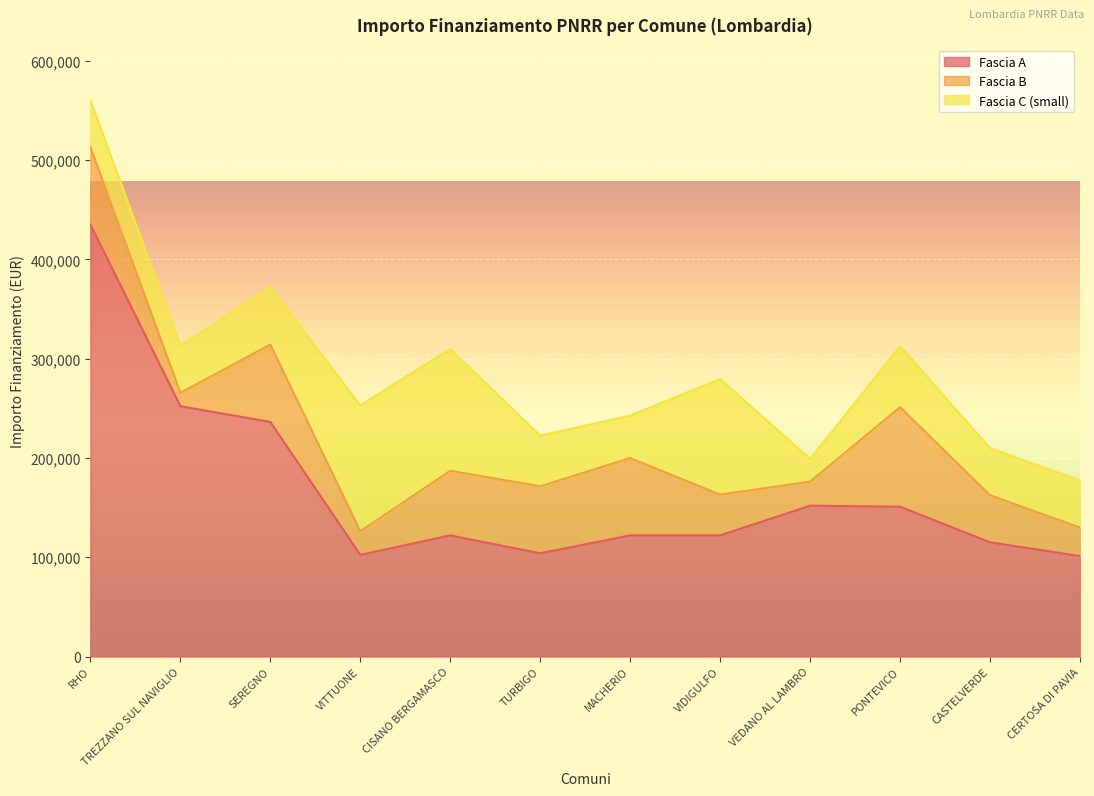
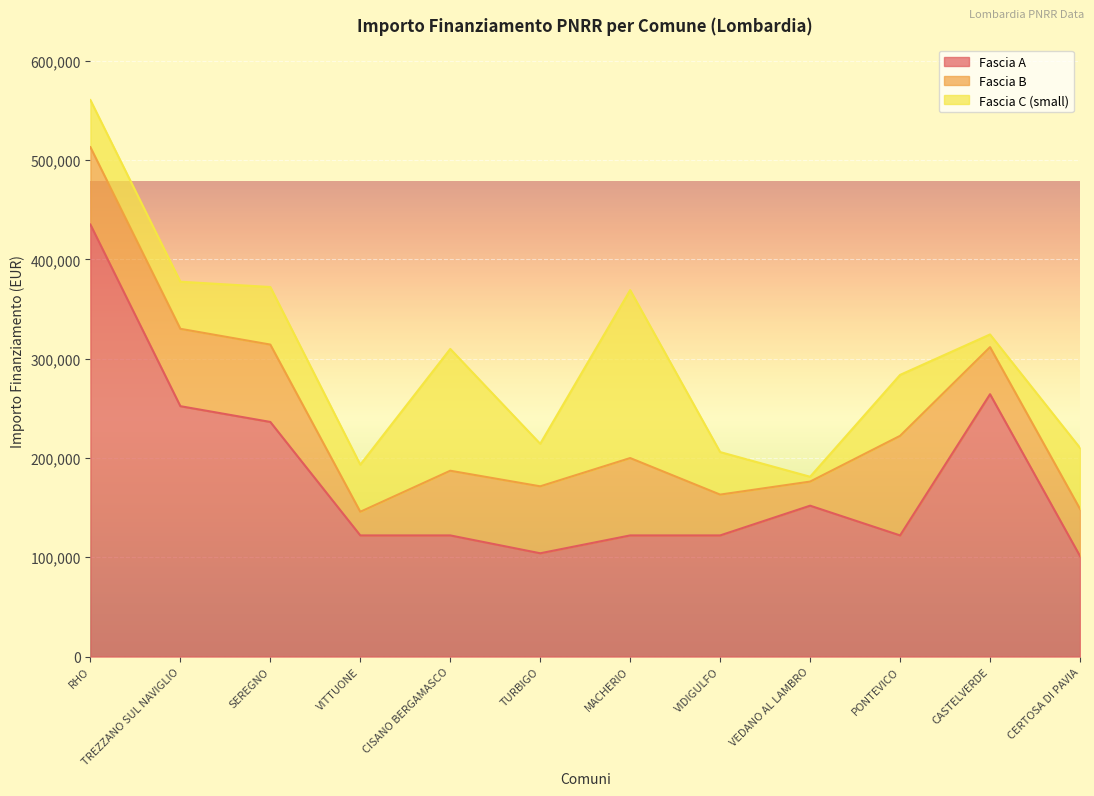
Fascia B, TREZZANO SUL NAVIGLIO: 10,000 -> 80,000
Fascia A, VITTUONE: 100,000 -> 120,000
Fascia C (small), VITTUONE: 130,000 -> 50,000
Fascia C (small), TURBIGO: 50,000 -> 40,000
Fascia C (small), MACHERIO: 40,000 -> 170,000
Fascia C (small), VIDIGULFO: 120,000 -> 40,000
Fascia C (small), VEDANO AL LAMBRO: 20,000 -> 0
Fascia A, PONTEVICO: 150,000 -> 120,000
Fascia A, CASTELVERDE: 120,000 -> 260,000
Fascia C (small), CASTELVERDE: 50,000 -> 10,000
Fascia B, CERTOSA DI PAVIA: 30,000 -> 50,000
Fascia C (small), CERTOSA DI PAVIA: 50,000 -> 60,000
